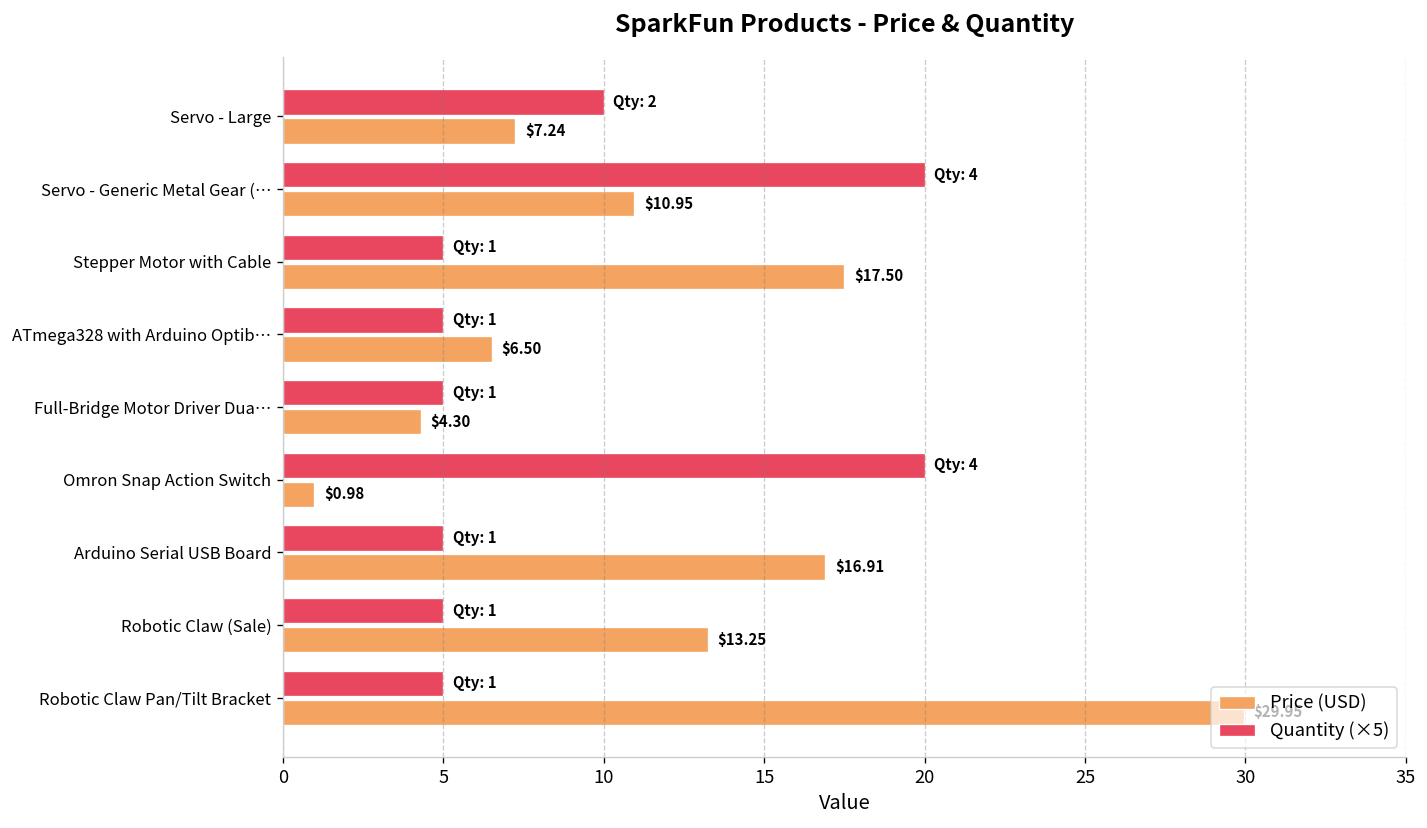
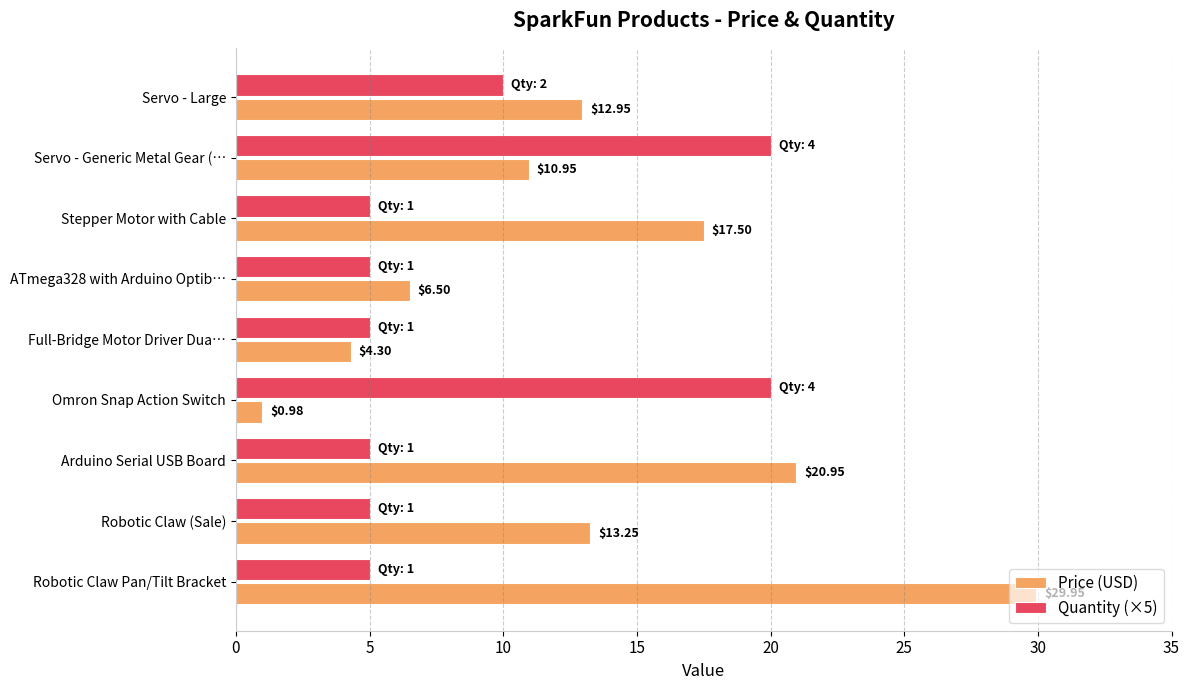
Price (USD), Servo - Large: $7.24 -> $12.95
Price (USD), Arduino Serial USB Board: $16.91 -> $20.95
